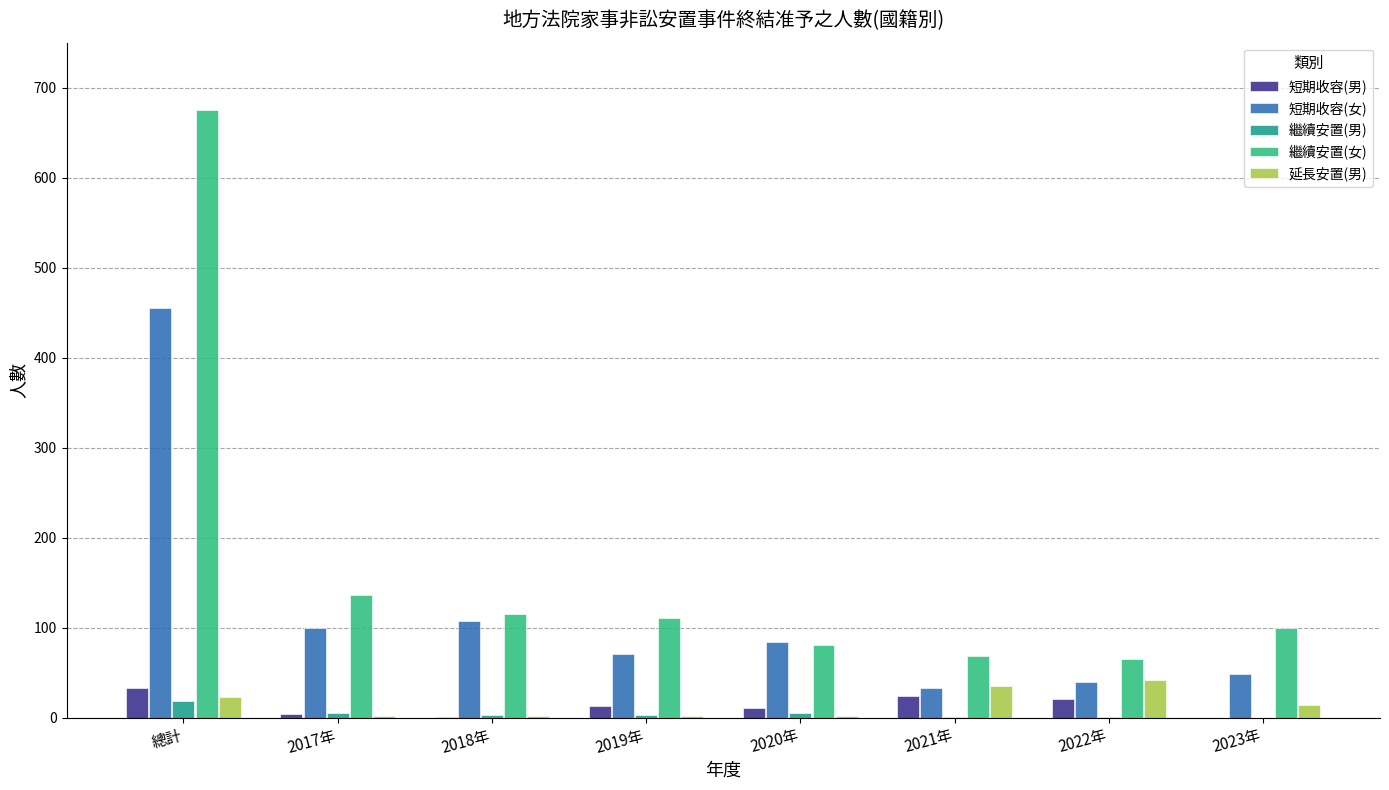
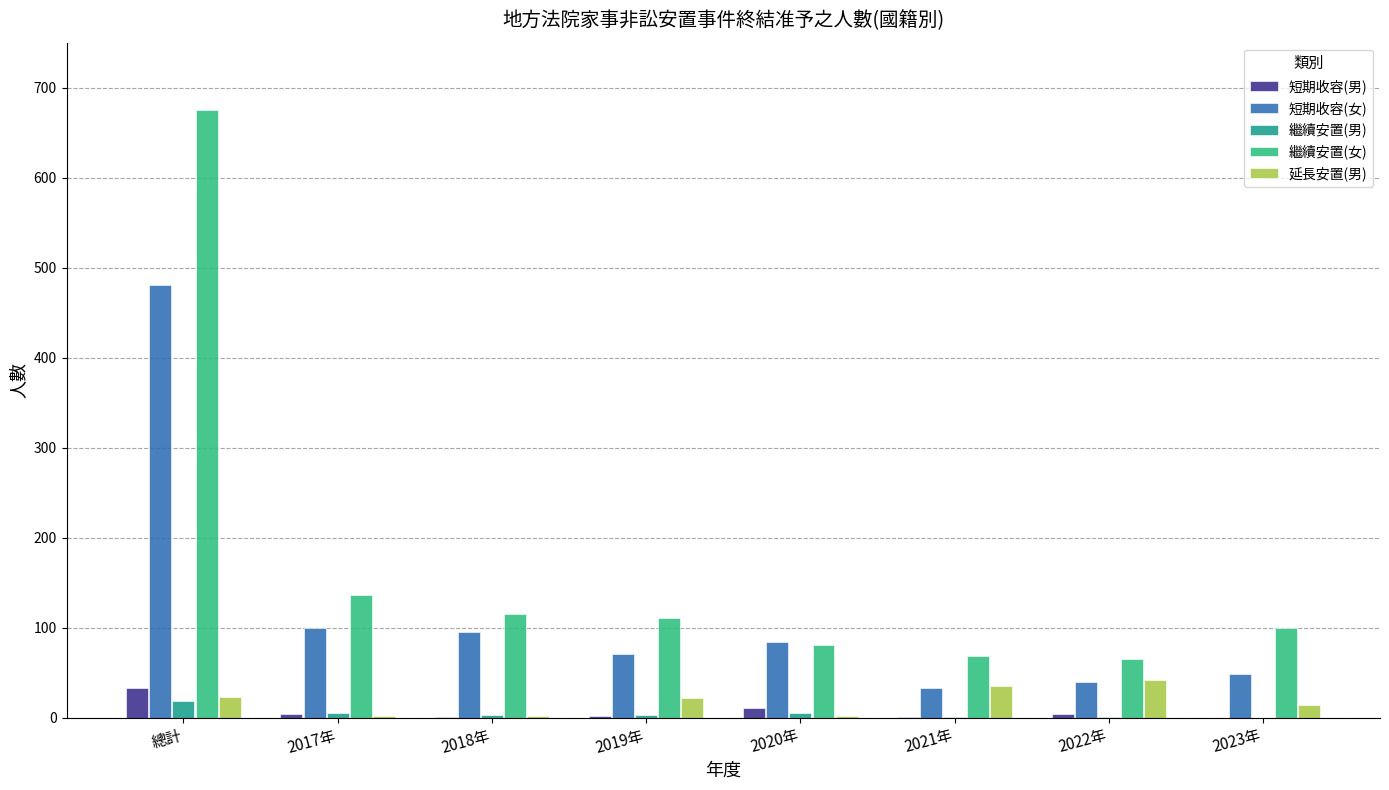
短期收容(女), 總計: 460 -> 480
短期收容(女), 2018年: 110 -> 100
短期收容(男), 2019年: 10 -> 0
延長安置(男), 2019年: 0 -> 20
短期收容(男), 2021年: 20 -> 0
短期收容(男), 2022年: 20 -> 0
